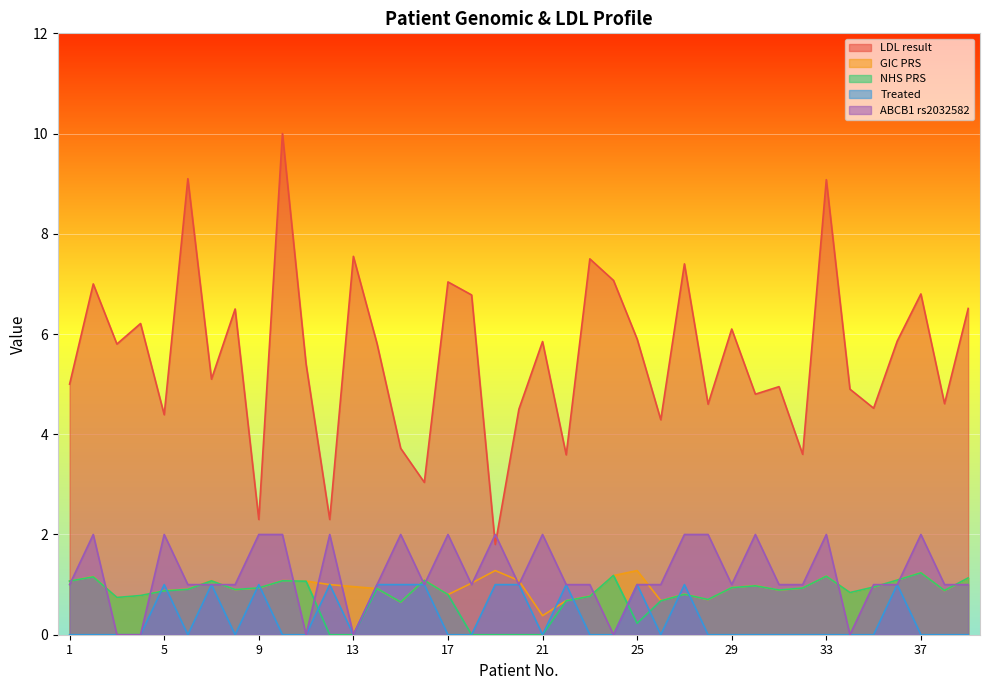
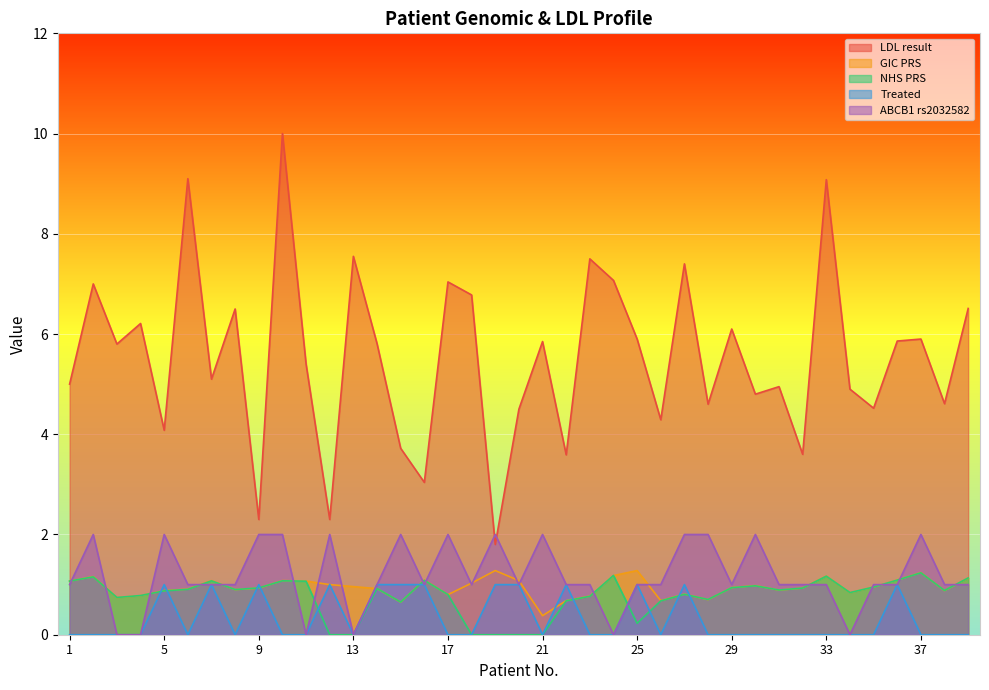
LDL result, 5: 4.4 -> 4.1
ABCB1 rs2032582, 33: 2 -> 1
LDL result, 37: 6.8 -> 5.9
